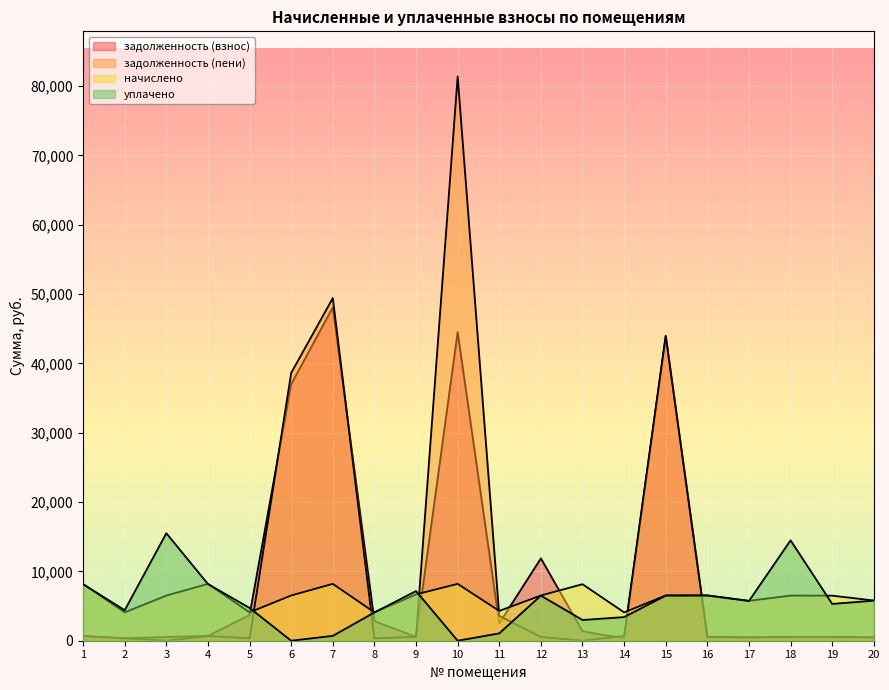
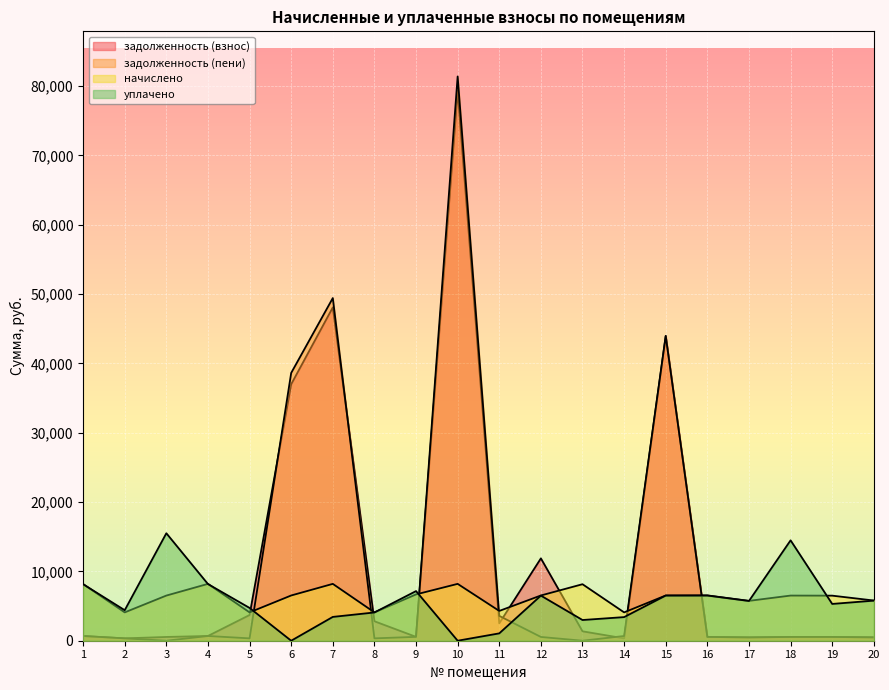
уплачено, 7: 1,000 -> 3,000
задолженность (взнос), 10: 45,000 -> 79,000
